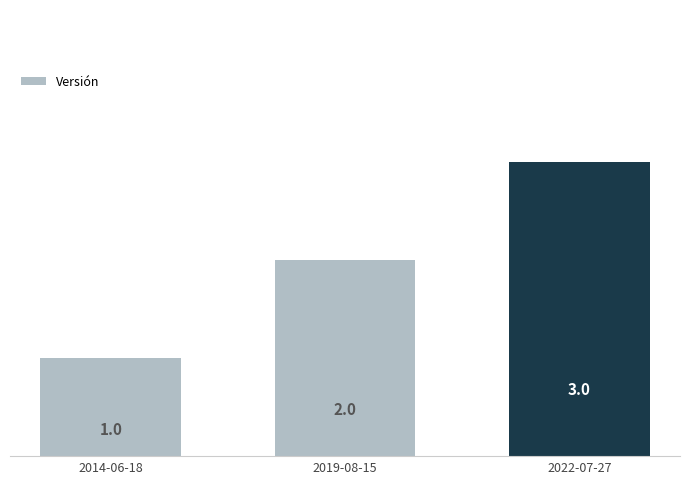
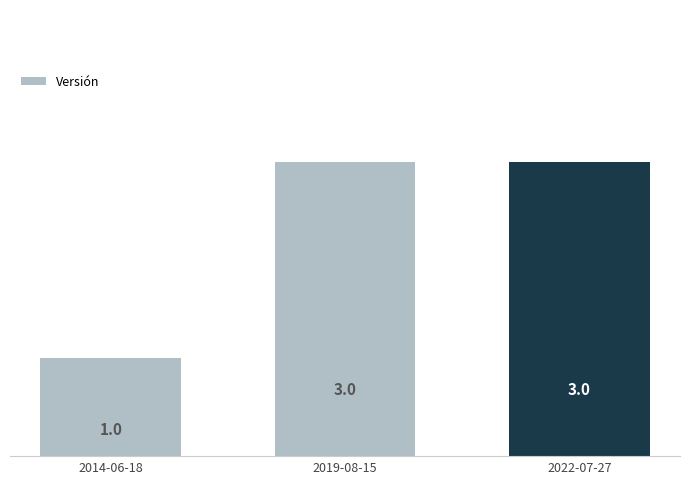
2019-08-15: 2.0 -> 3.0
